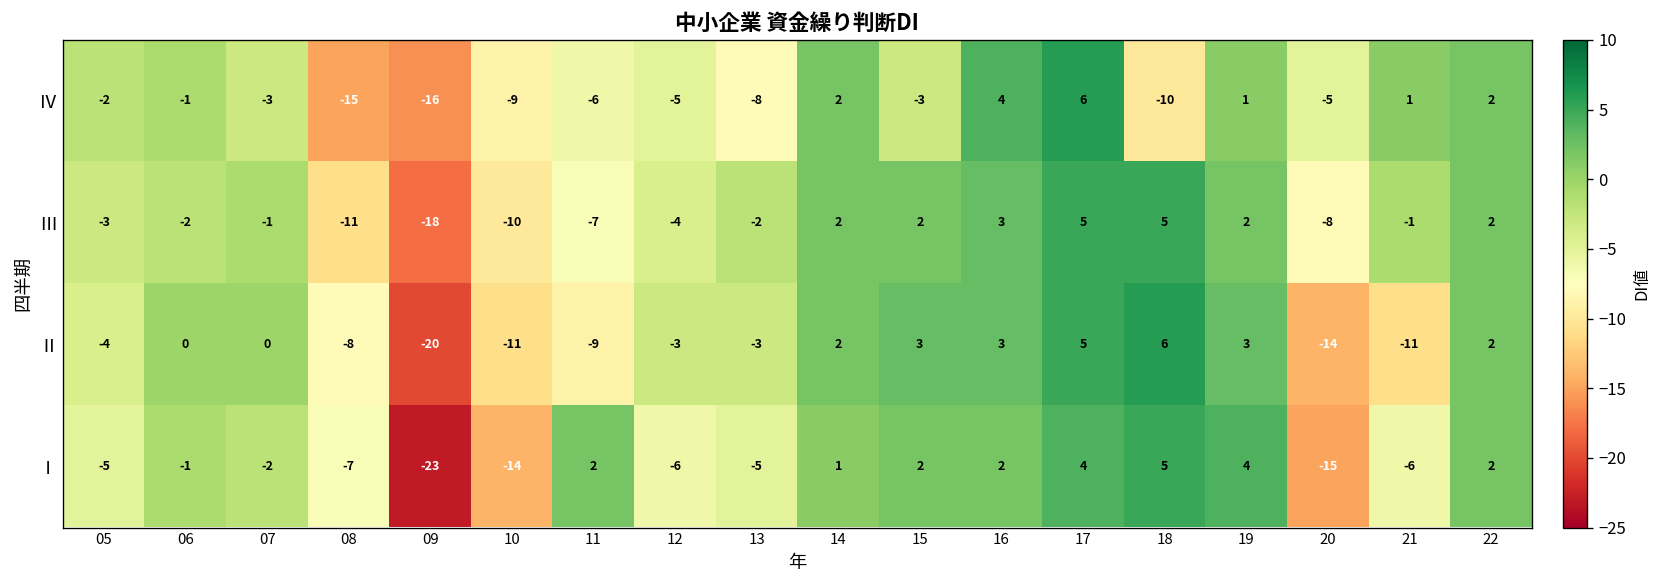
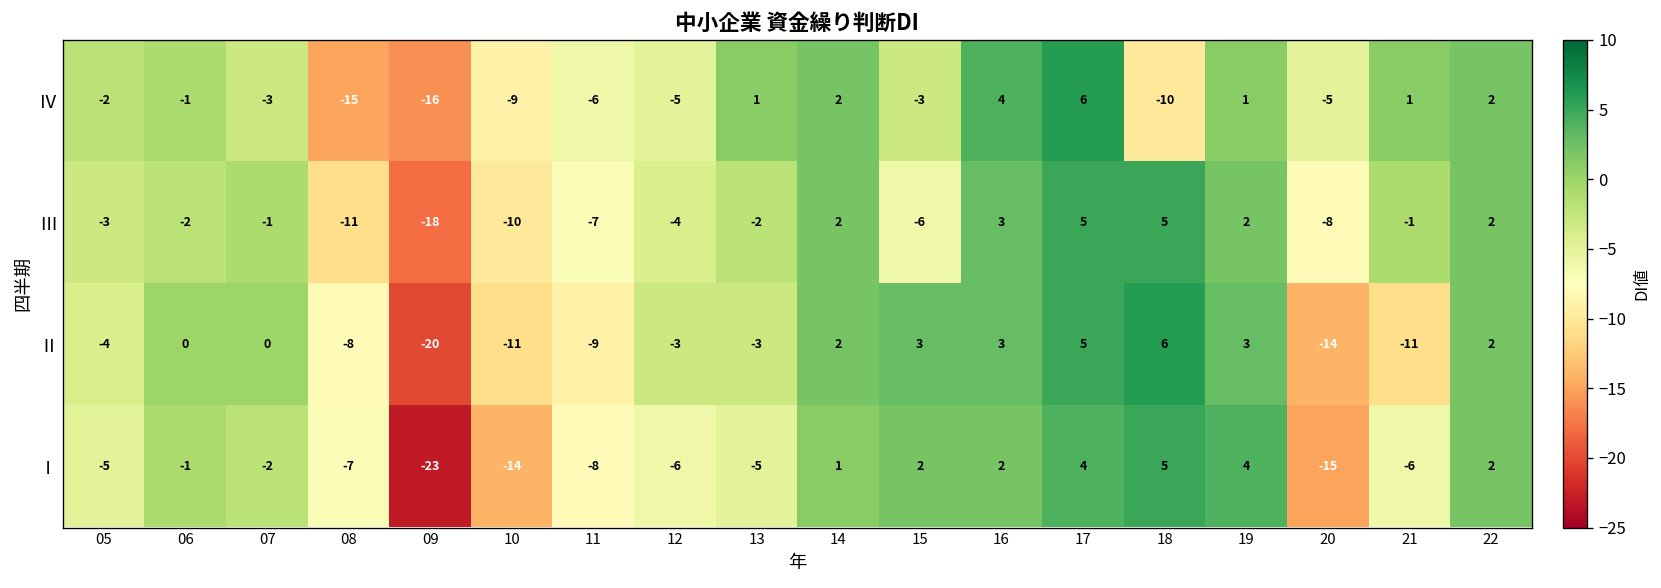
Ⅳ, 13: -8 -> 1
Ⅲ, 15: 2 -> -6
Ⅰ, 11: 2 -> -8
